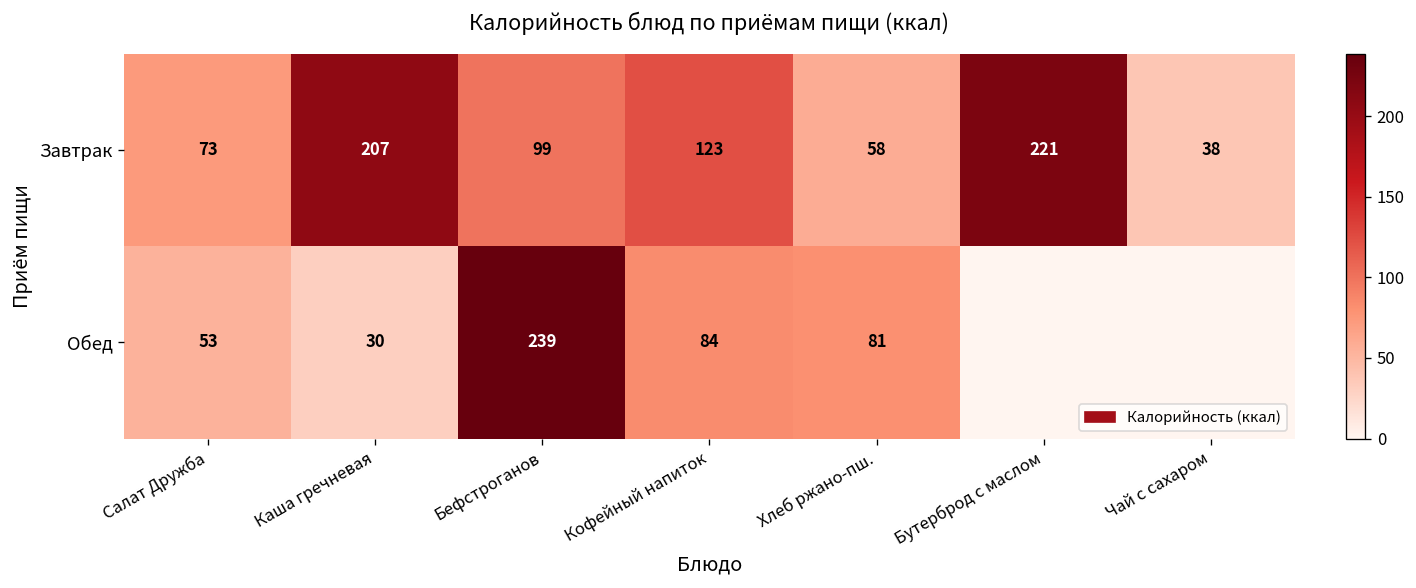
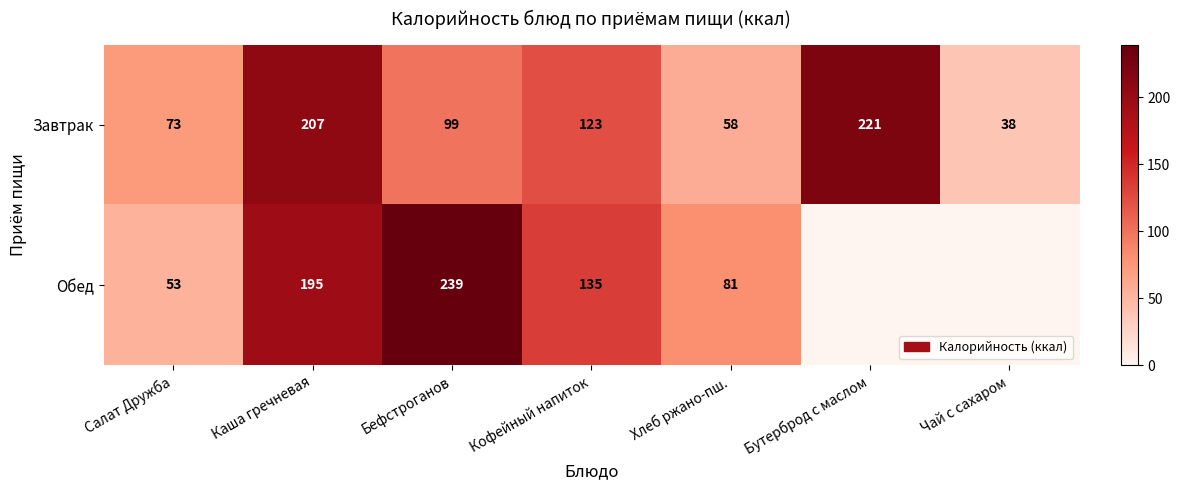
Обед, Каша гречневая: 30 -> 195
Обед, Кофейный напиток: 84 -> 135
